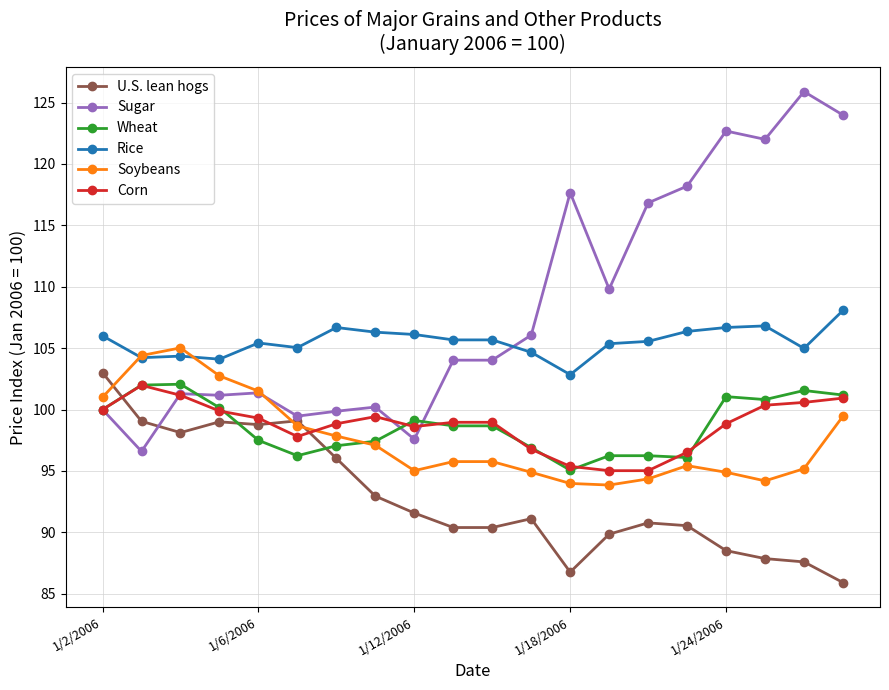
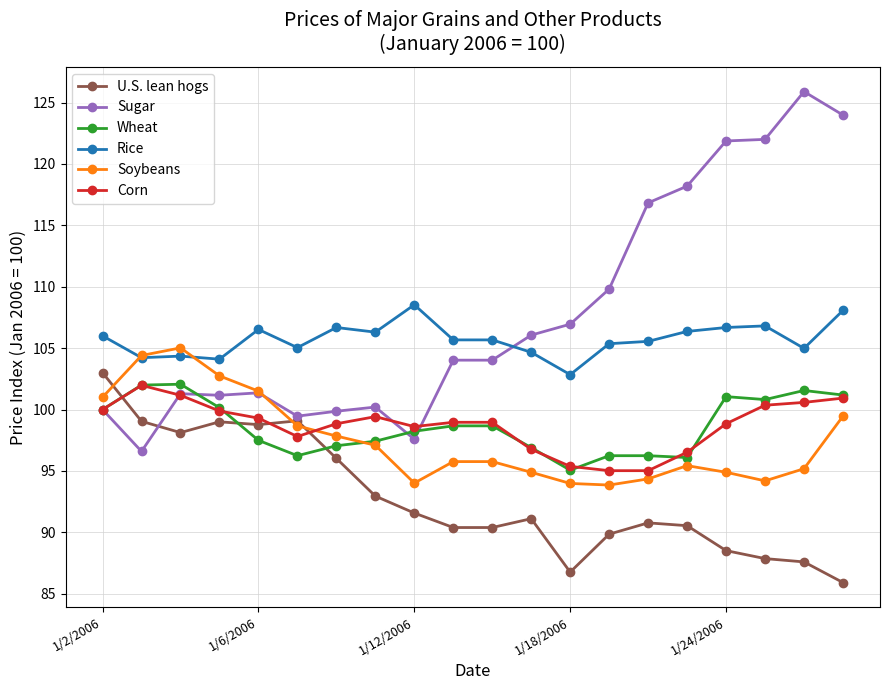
Rice, 1/6/2006: 105.4 -> 106.5
Wheat, 1/12/2006: 99.1 -> 98.2
Rice, 1/12/2006: 106.1 -> 108.5
Soybeans, 1/12/2006: 95.0 -> 94.0
Sugar, 1/18/2006: 117.7 -> 107.0
Sugar, 1/24/2006: 122.7 -> 121.9
